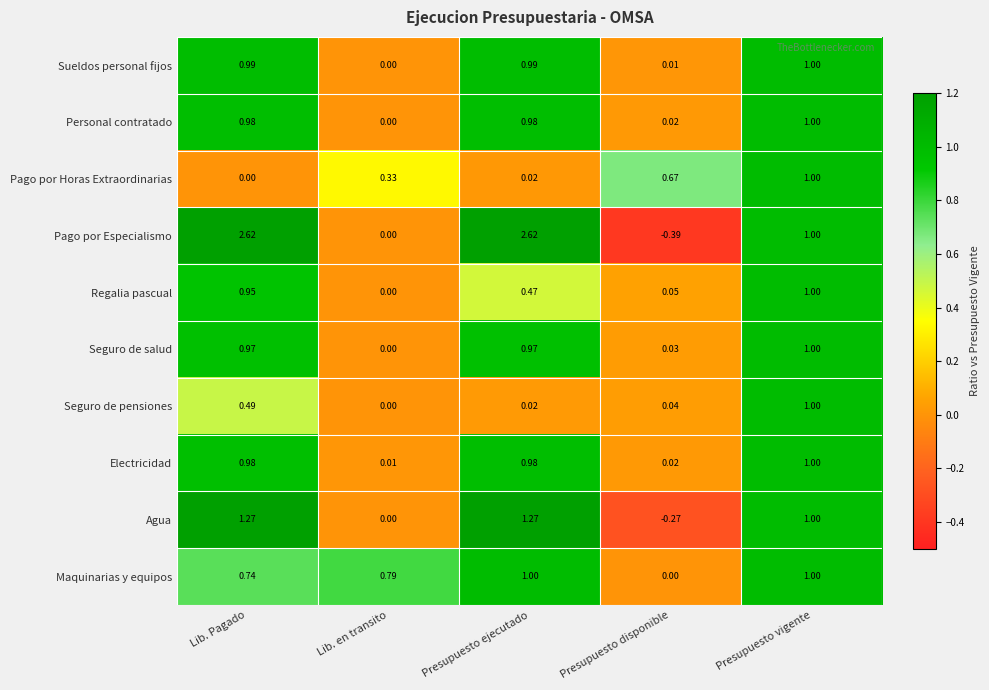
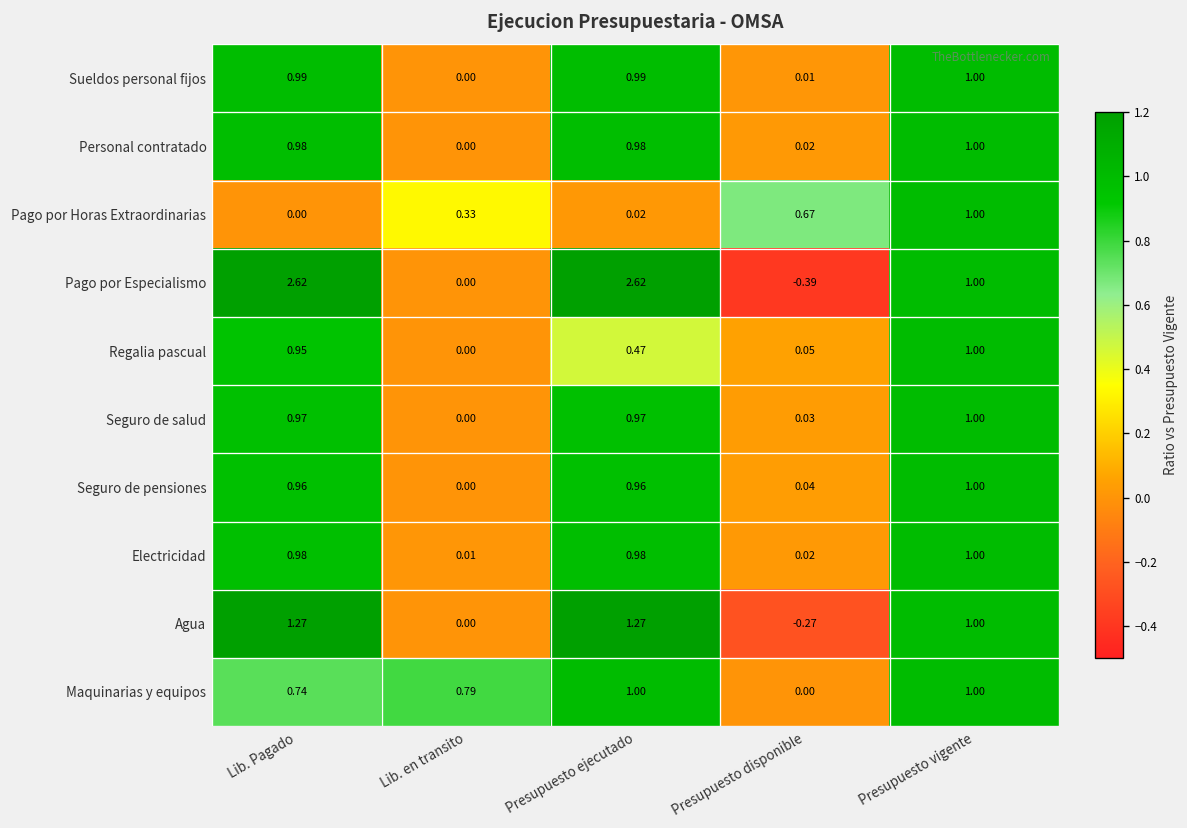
Seguro de pensiones, Lib. Pagado: 0.49 -> 0.96
Seguro de pensiones, Presupuesto ejecutado: 0.02 -> 0.96
